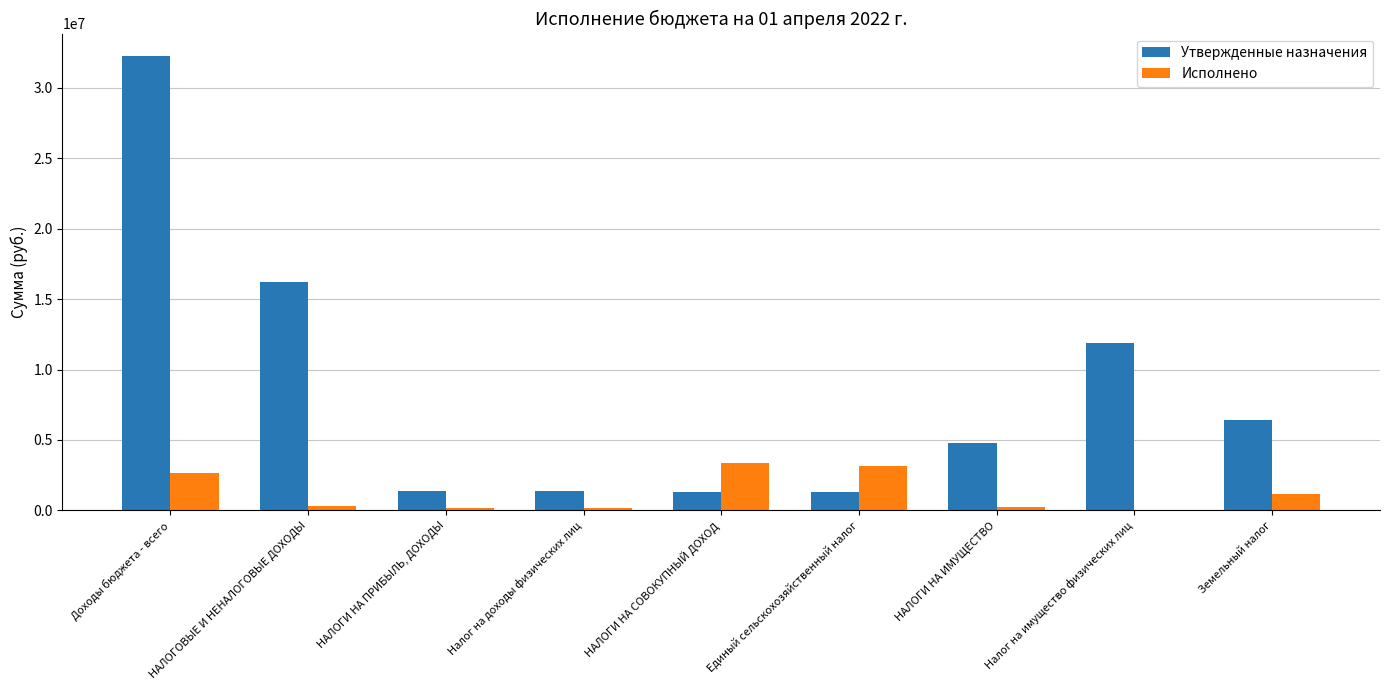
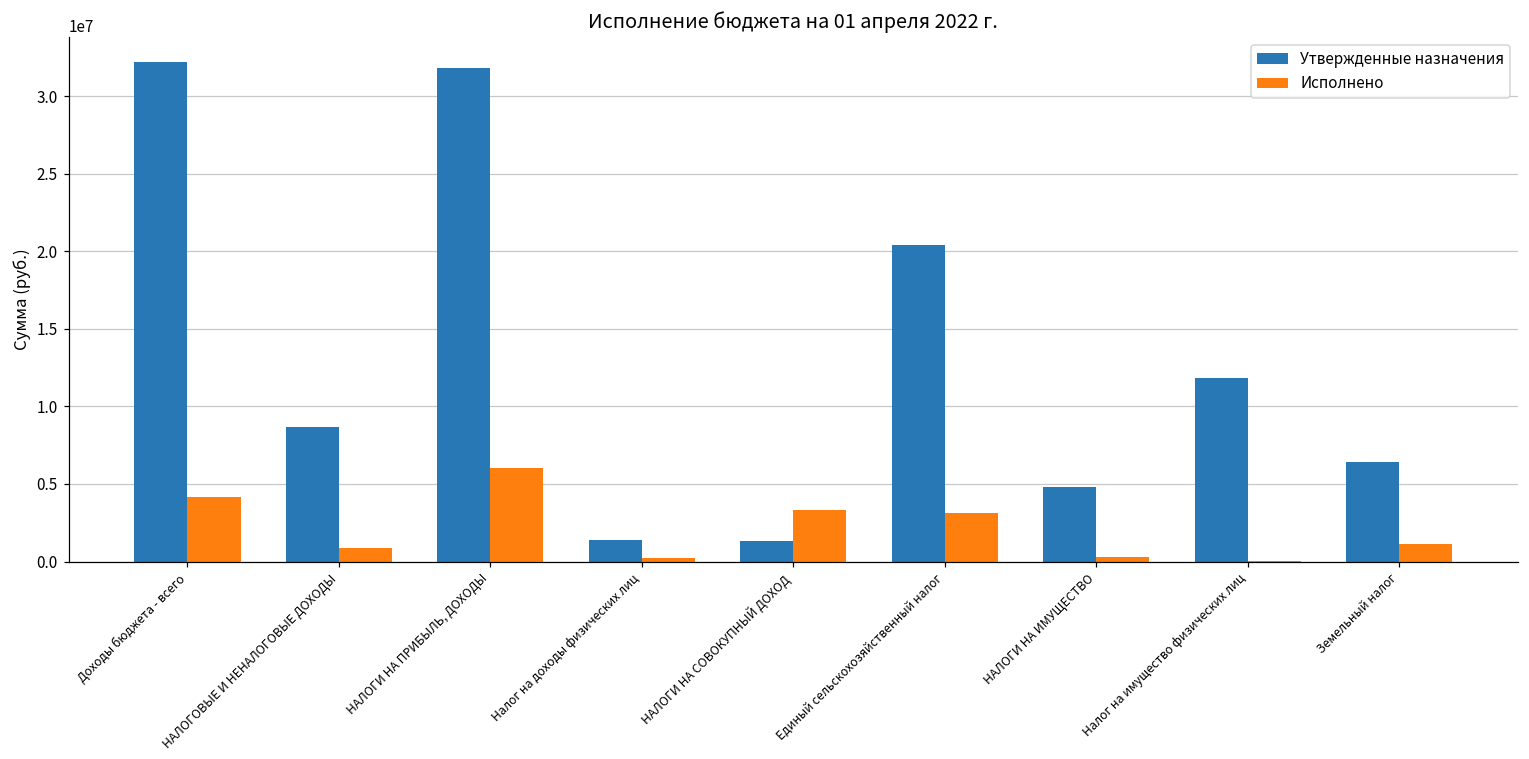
Исполнено, Доходы бюджета - всего: 2600000 -> 4100000
Утвержденные назначения, НАЛОГОВЫЕ И НЕНАЛОГОВЫЕ ДОХОДЫ: 16200000 -> 8700000
Исполнено, НАЛОГОВЫЕ И НЕНАЛОГОВЫЕ ДОХОДЫ: 300000 -> 900000
Утвержденные назначения, НАЛОГИ НА ПРИБЫЛЬ, ДОХОДЫ: 1400000 -> 31800000
Исполнено, НАЛОГИ НА ПРИБЫЛЬ, ДОХОДЫ: 200000 -> 6000000
Утвержденные назначения, Единый сельскохозяйственный налог: 1300000 -> 20400000
